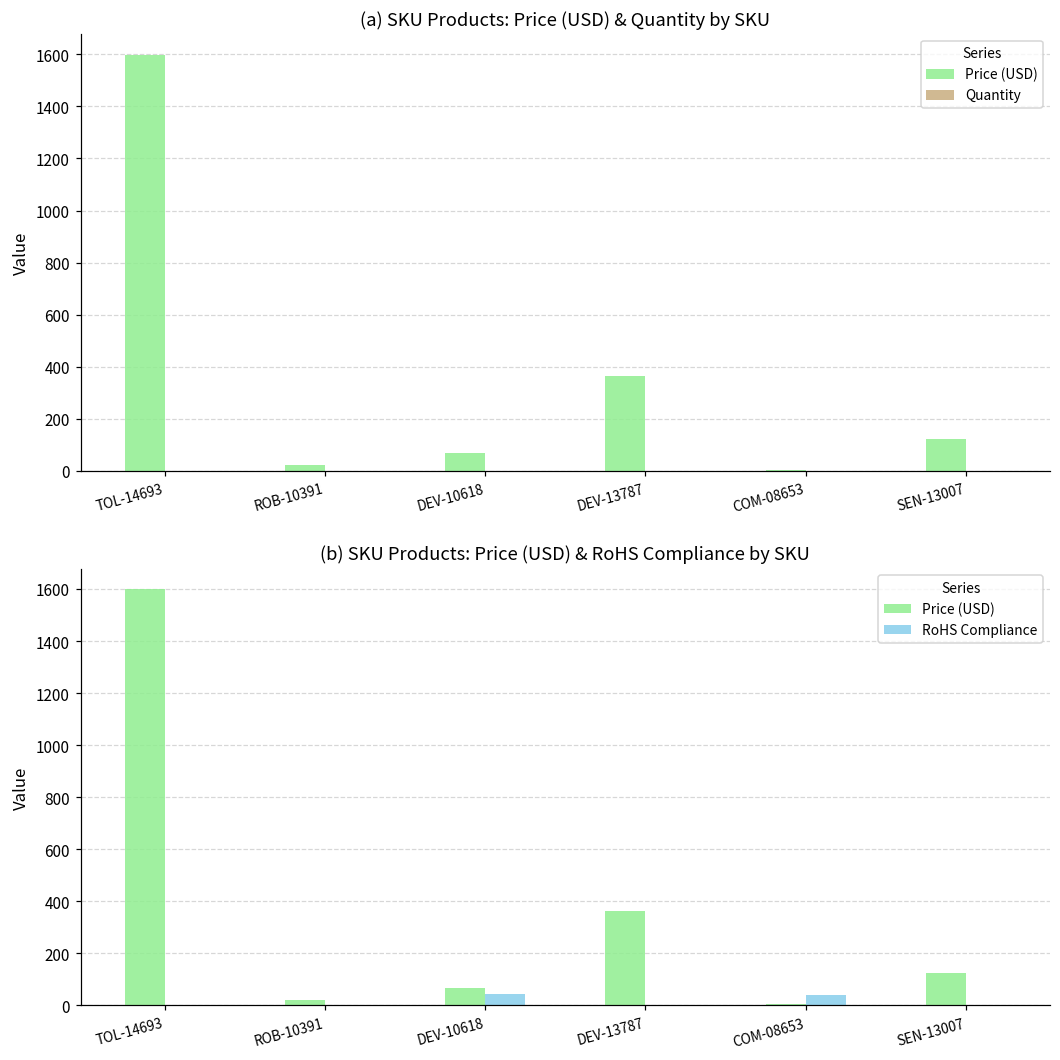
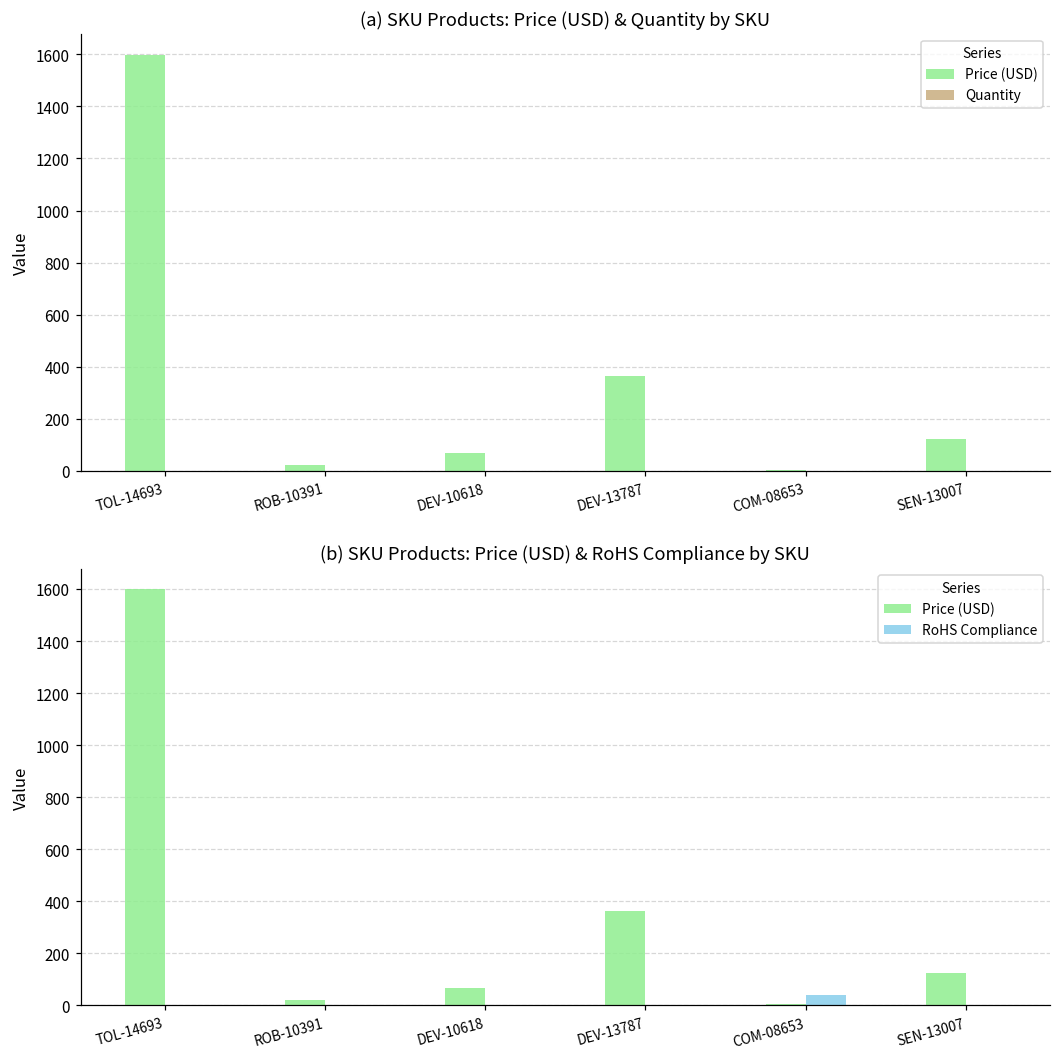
(b) SKU Products: Price (USD) & RoHS Compliance by SKU, RoHS Compliance, DEV-10618: 50 -> 0
